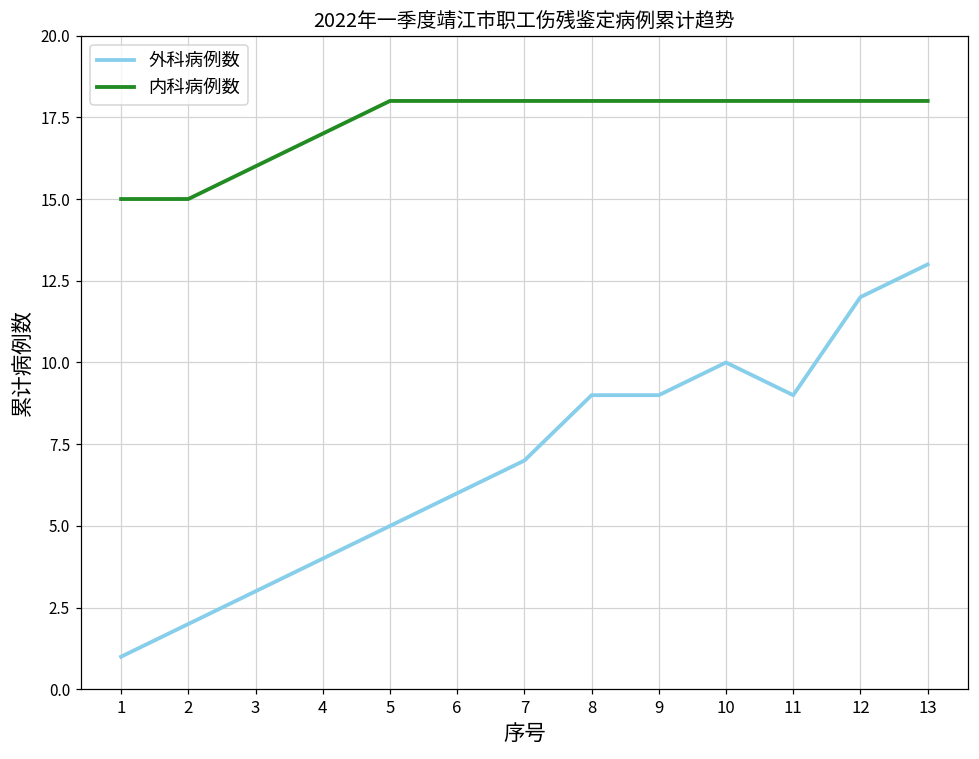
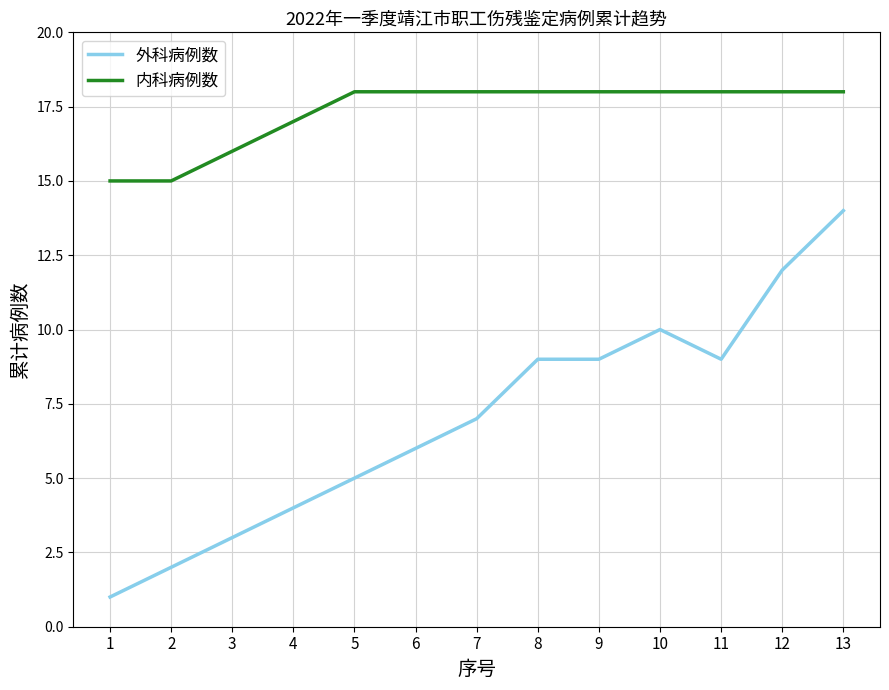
外科病例数, 13: 13 -> 14
